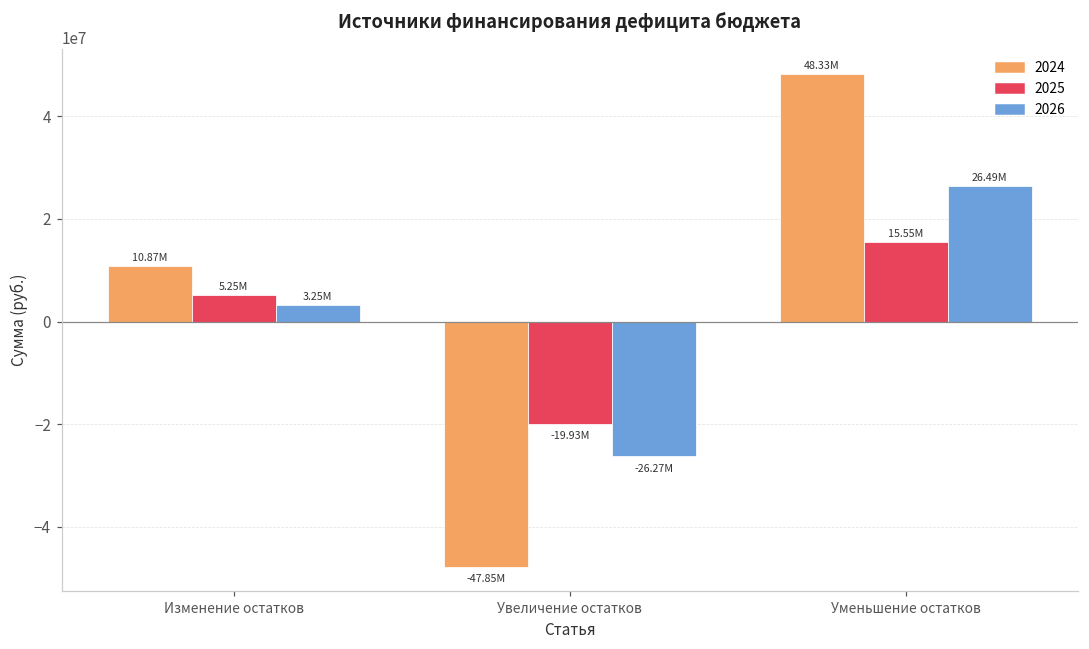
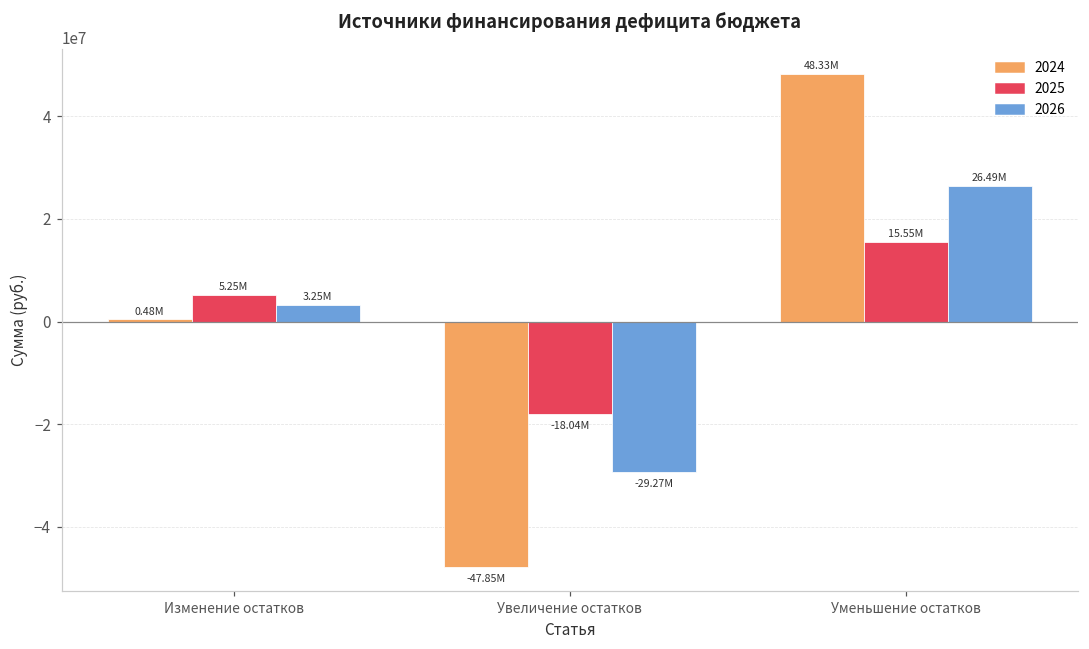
2024, Изменение остатков: 10.87M -> 0.48M
2025, Увеличение остатков: -19.93M -> -18.04M
2026, Увеличение остатков: -26.27M -> -29.27M
